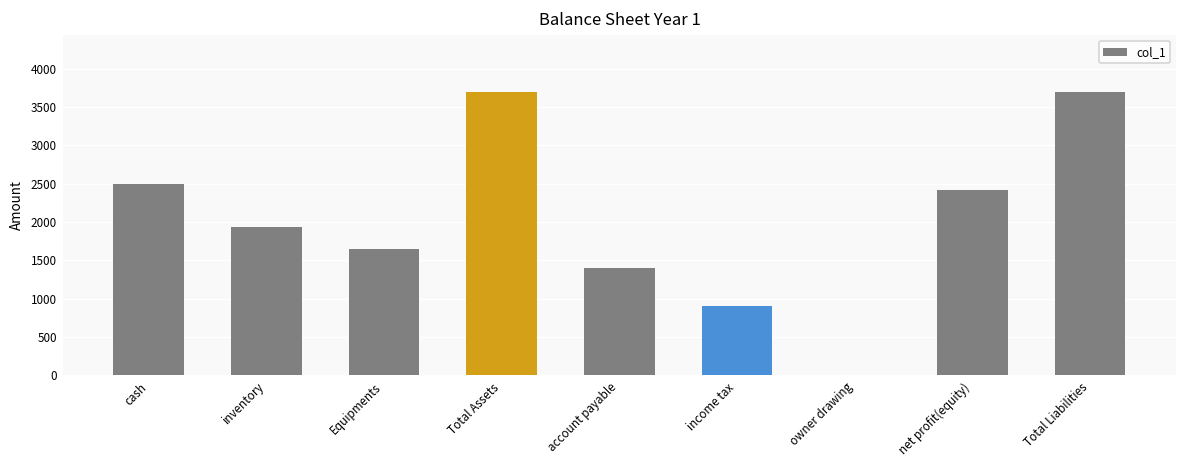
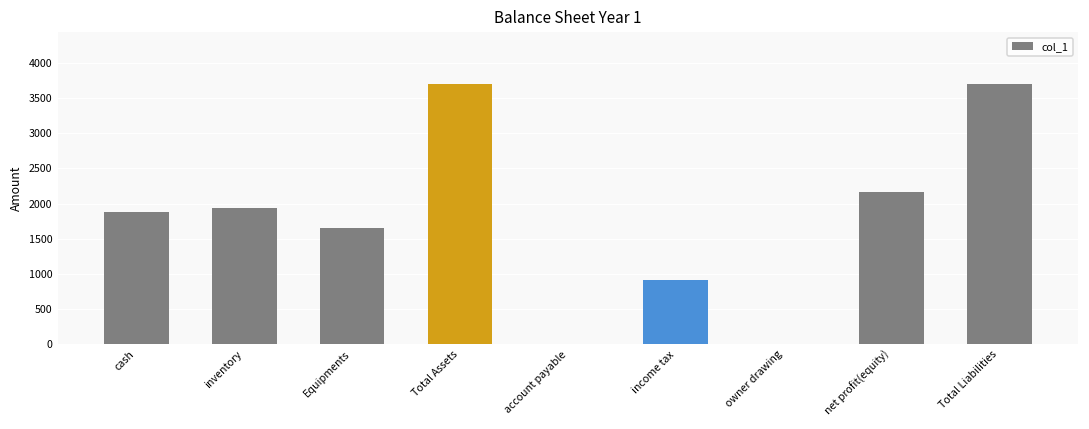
cash: 2500 -> 1900
account payable: 1400 -> 0
net profit(equity): 2400 -> 2200
